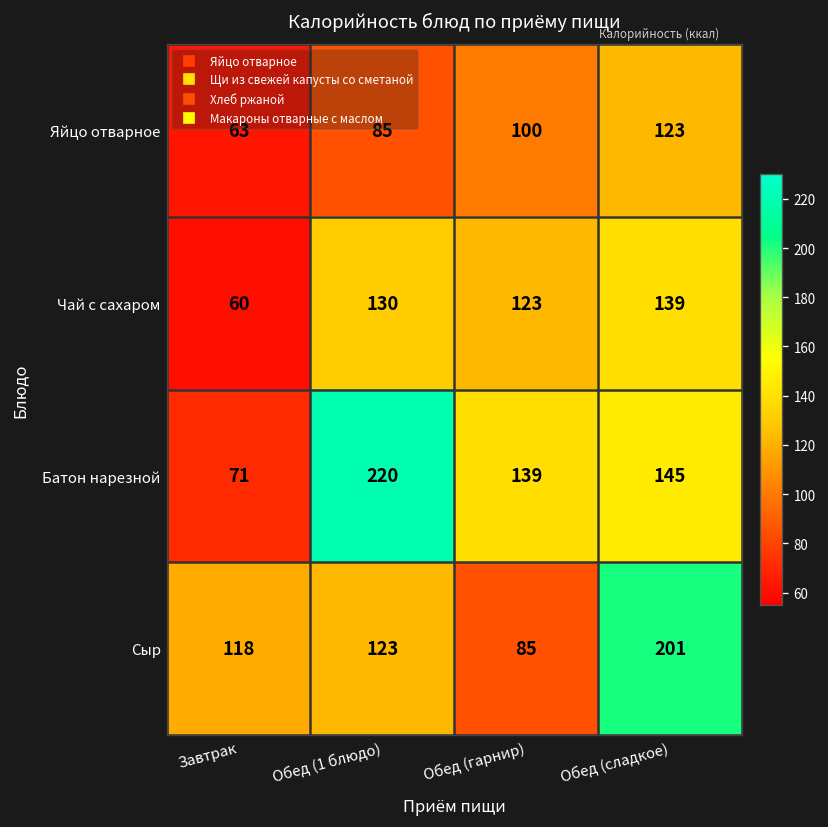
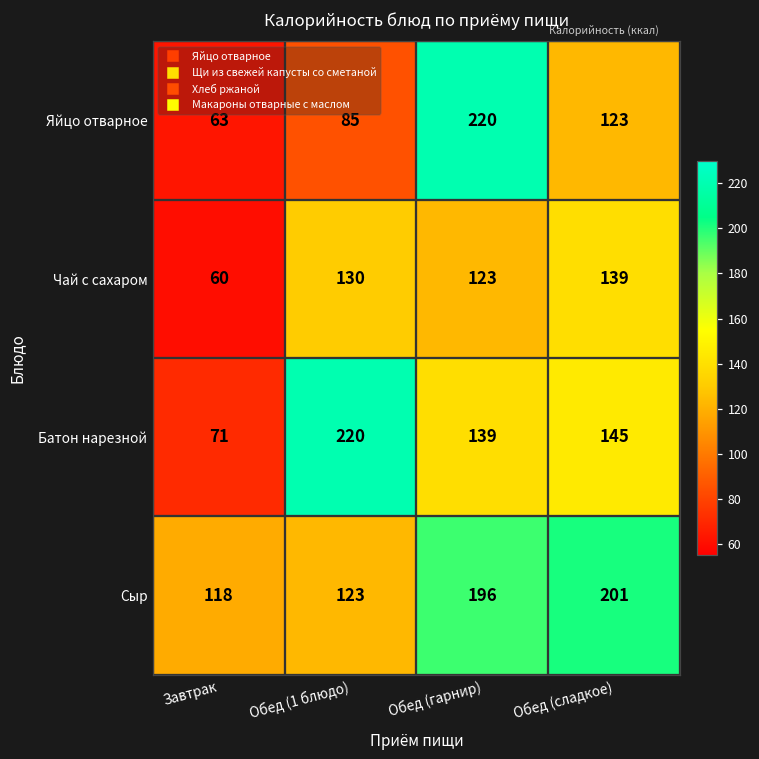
Яйцо отварное, Обед (гарнир): 100 -> 220
Сыр, Обед (гарнир): 85 -> 196
